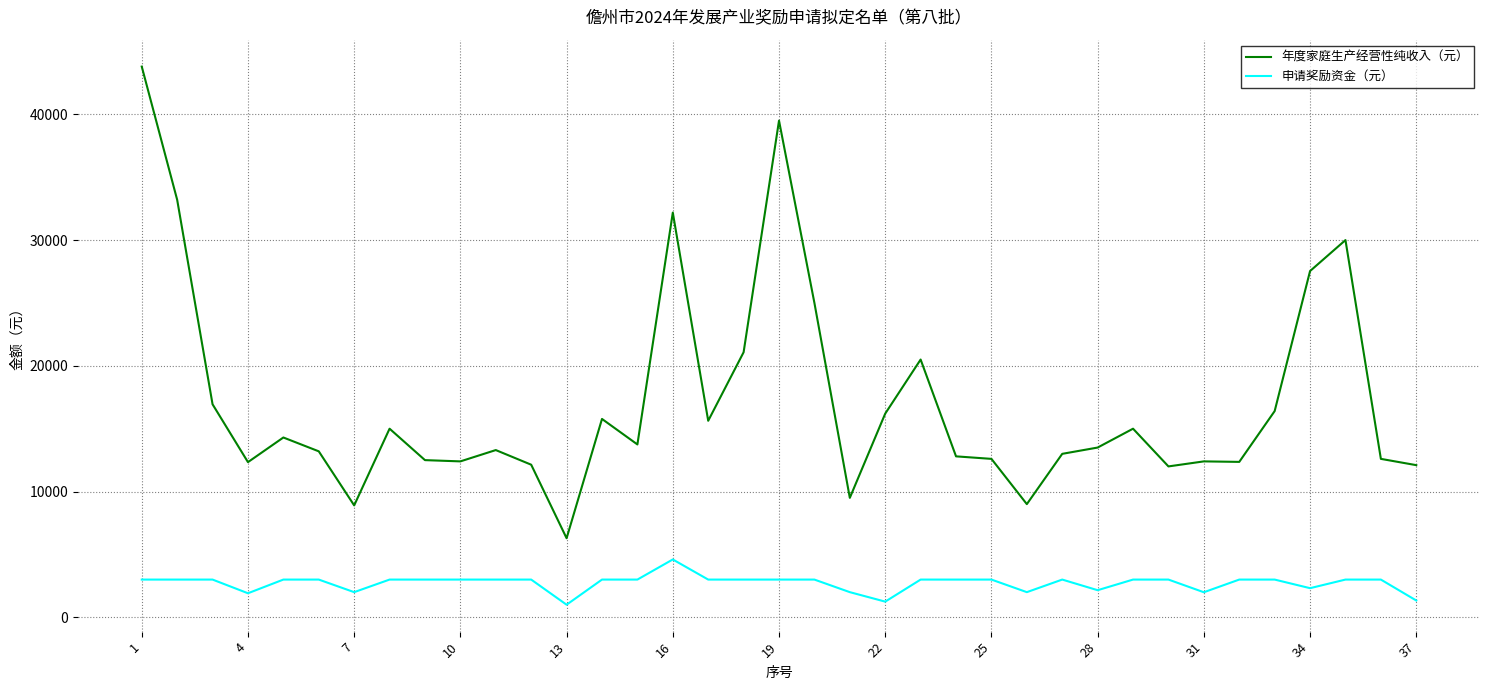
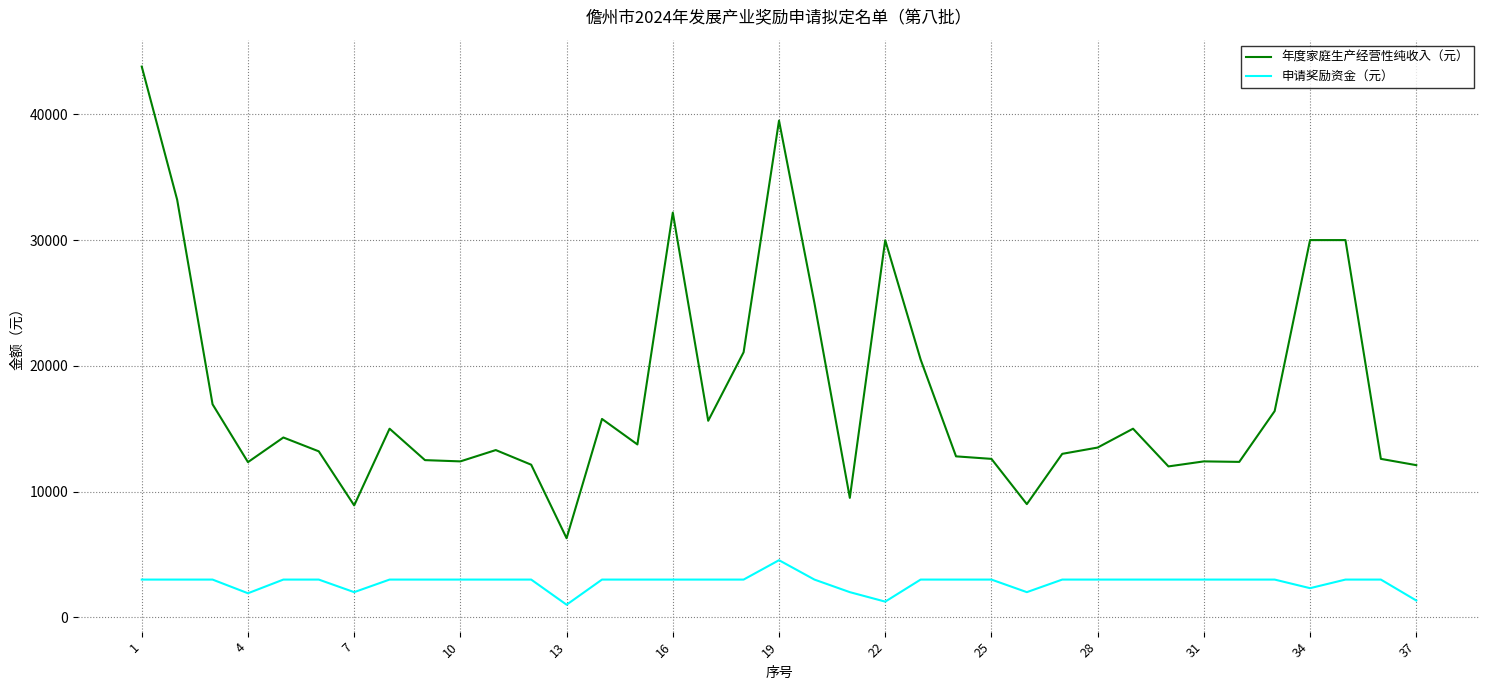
申请奖励资金（元）, 16: 4600 -> 3000
申请奖励资金（元）, 19: 3000 -> 4500
年度家庭生产经营性纯收入（元）, 22: 16200 -> 30000
申请奖励资金（元）, 28: 2200 -> 3000
申请奖励资金（元）, 31: 2000 -> 3000
年度家庭生产经营性纯收入（元）, 34: 27500 -> 30000
